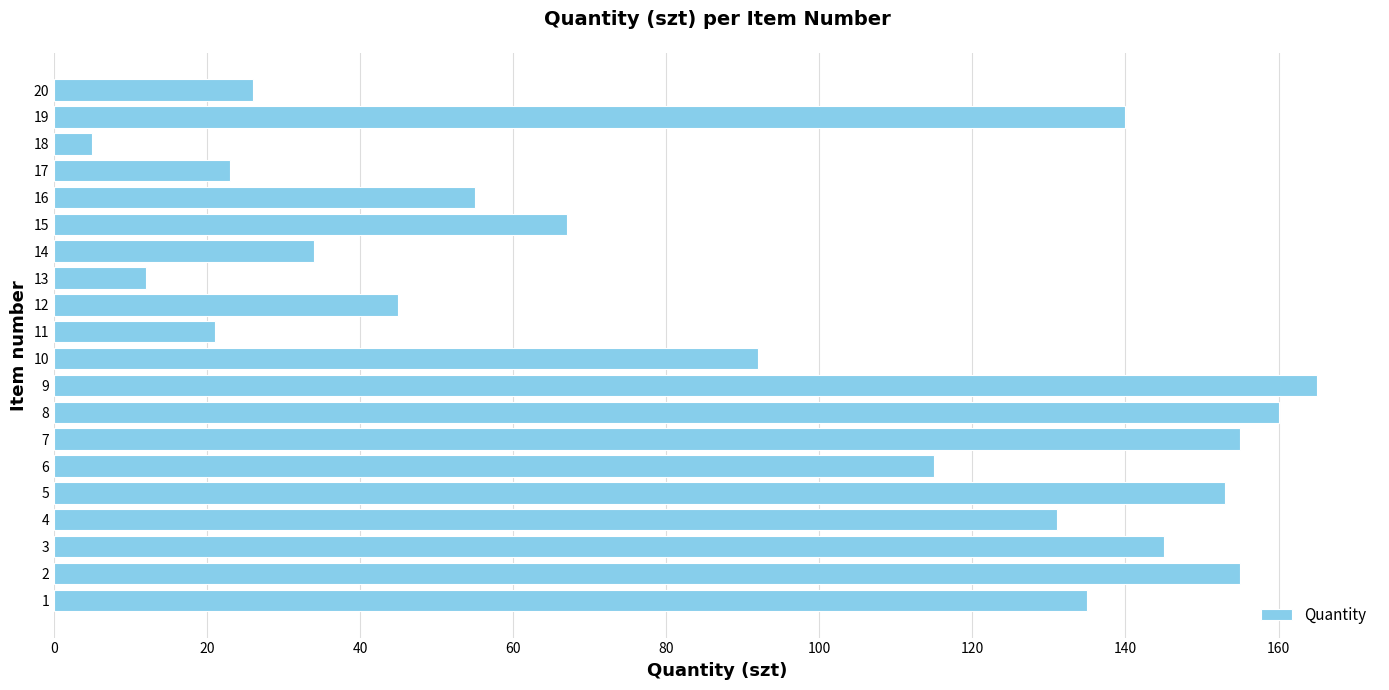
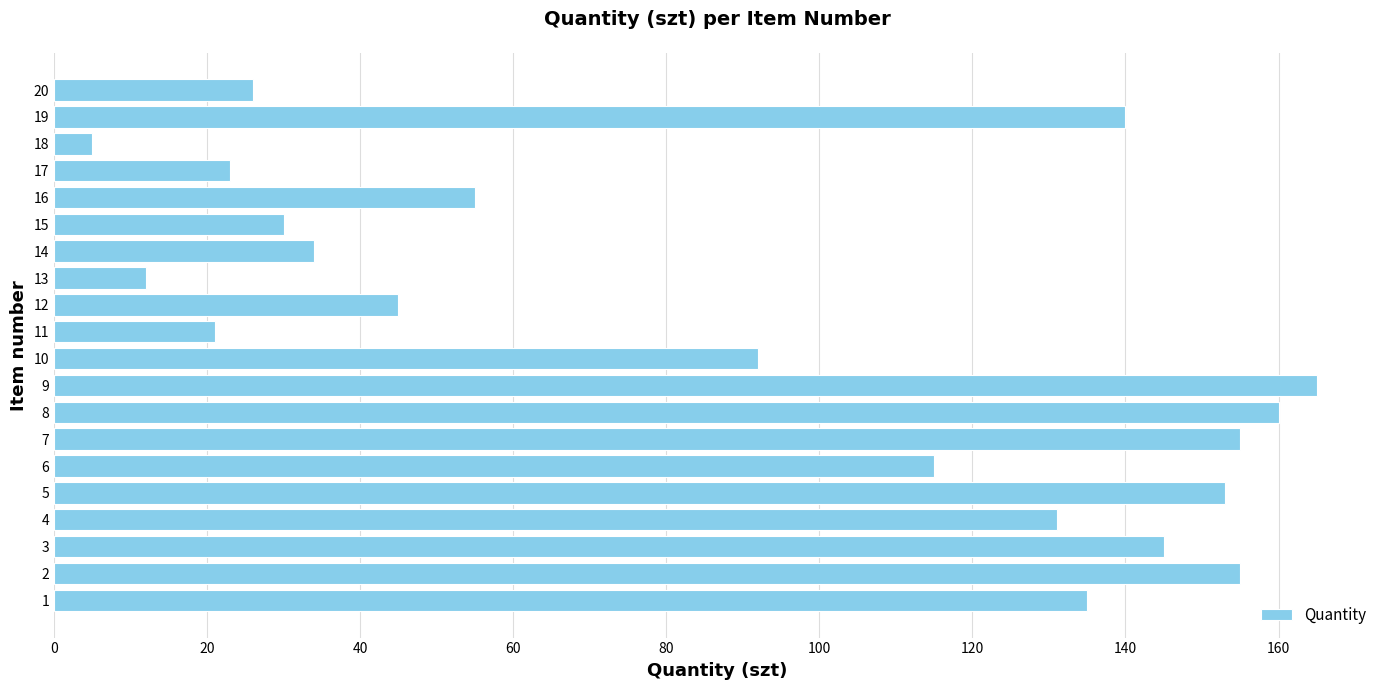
15: 67 -> 30
